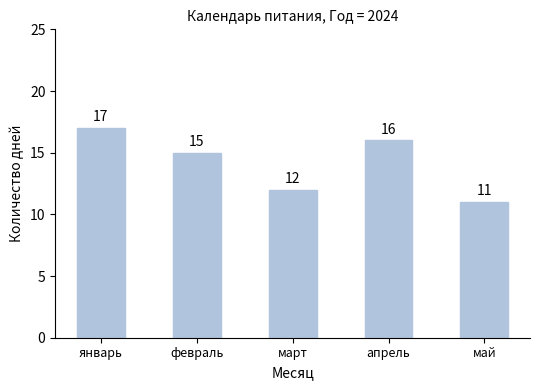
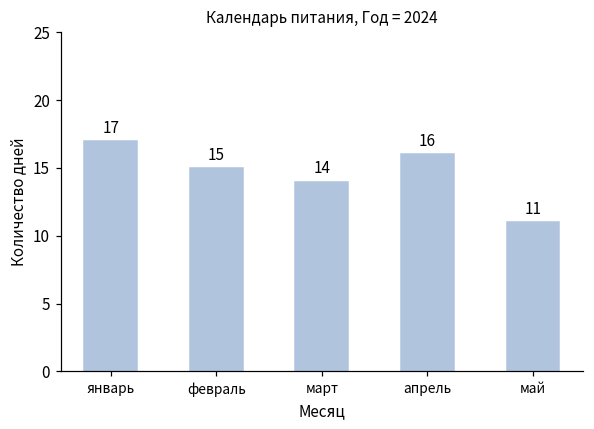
март: 12 -> 14
